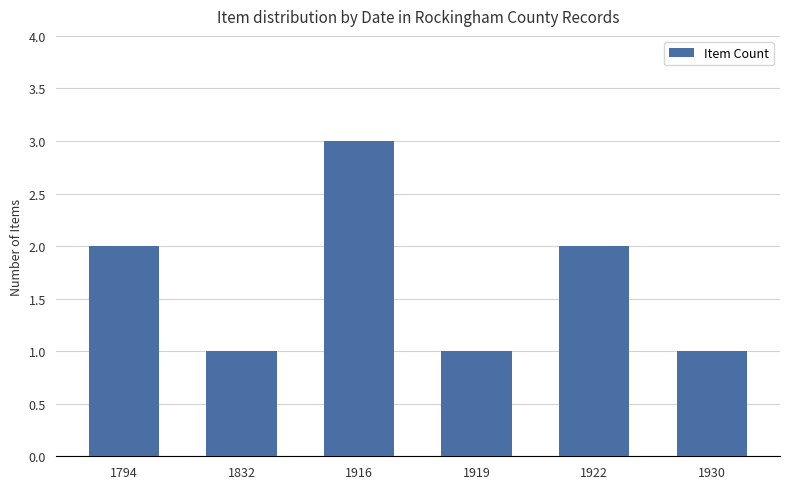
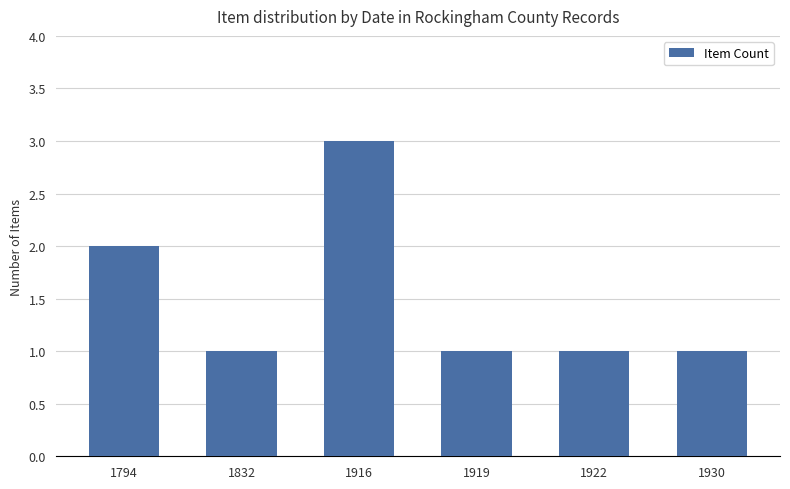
1922: 2 -> 1
